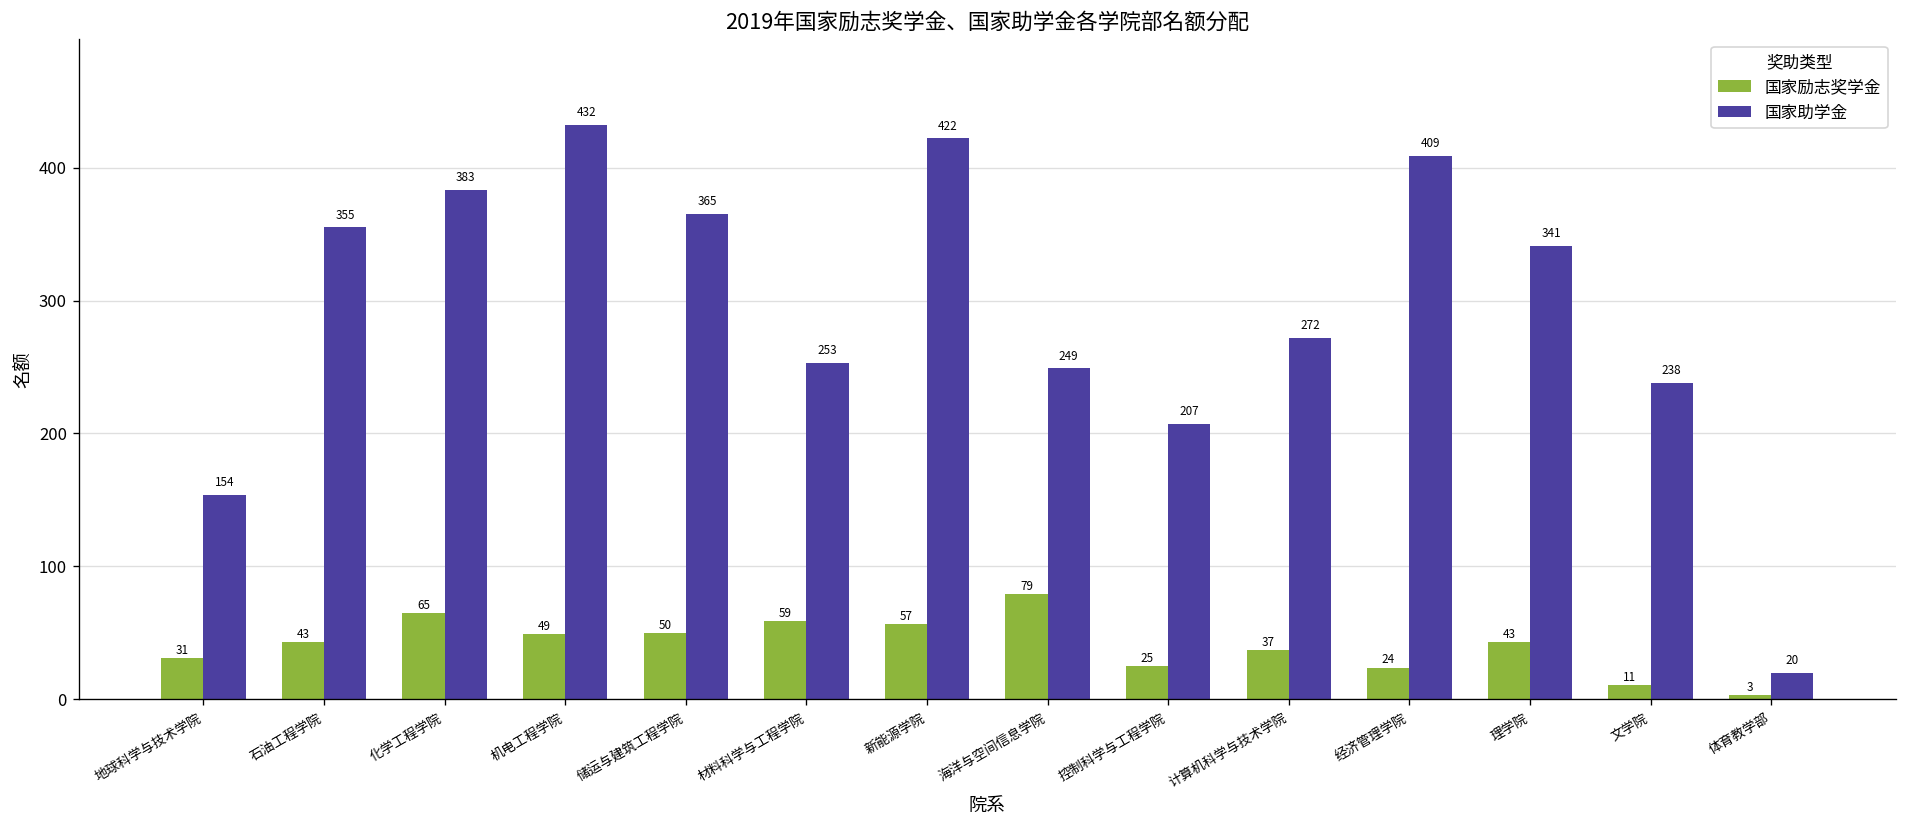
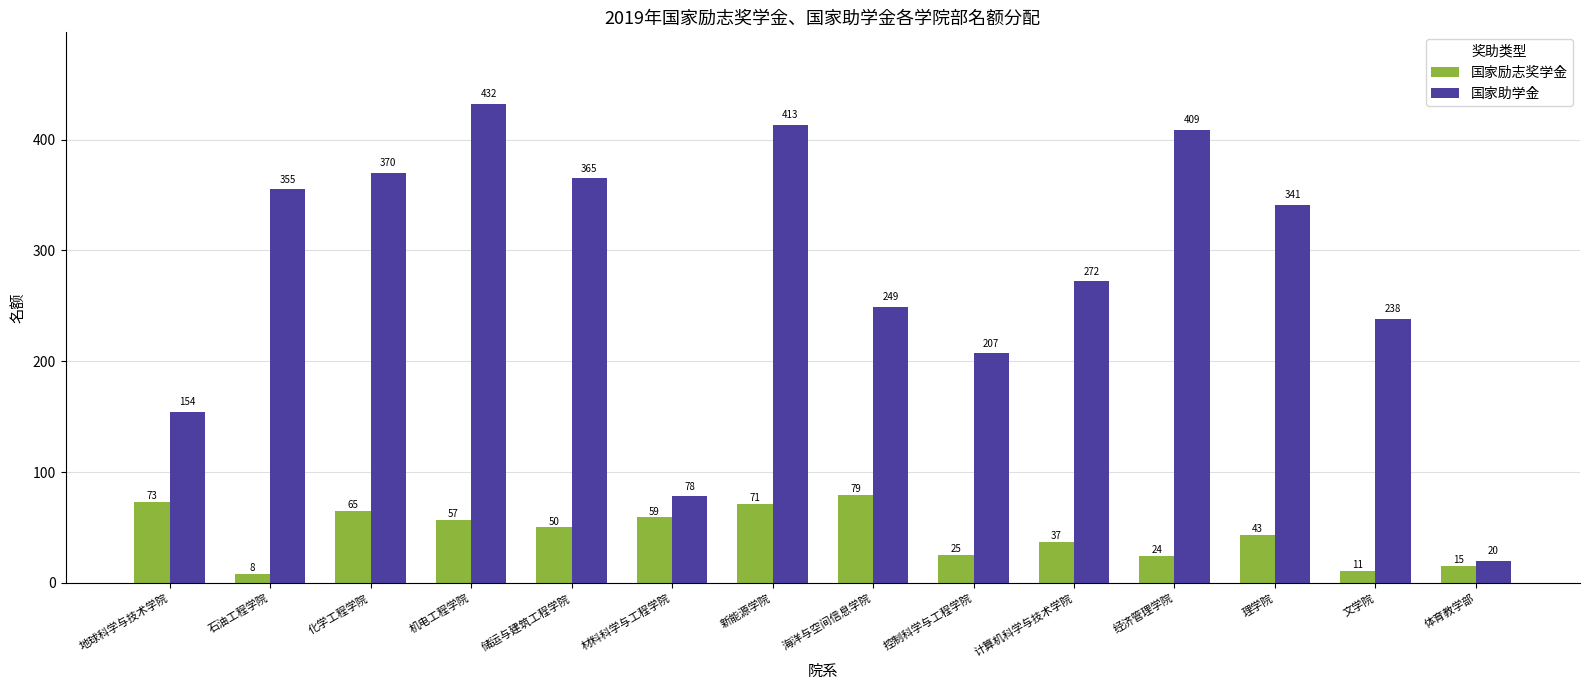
国家励志奖学金, 地球科学与技术学院: 31 -> 73
国家励志奖学金, 石油工程学院: 43 -> 8
国家助学金, 化学工程学院: 383 -> 370
国家励志奖学金, 机电工程学院: 49 -> 57
国家助学金, 材料科学与工程学院: 253 -> 78
国家励志奖学金, 新能源学院: 57 -> 71
国家助学金, 新能源学院: 422 -> 413
国家励志奖学金, 体育教学部: 3 -> 15
